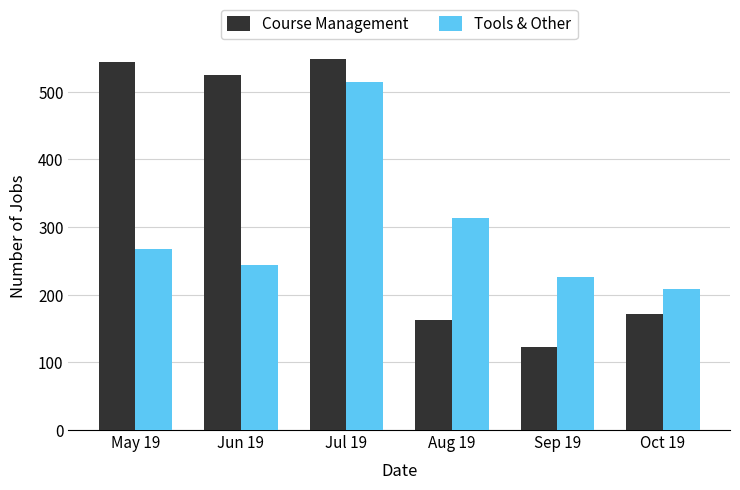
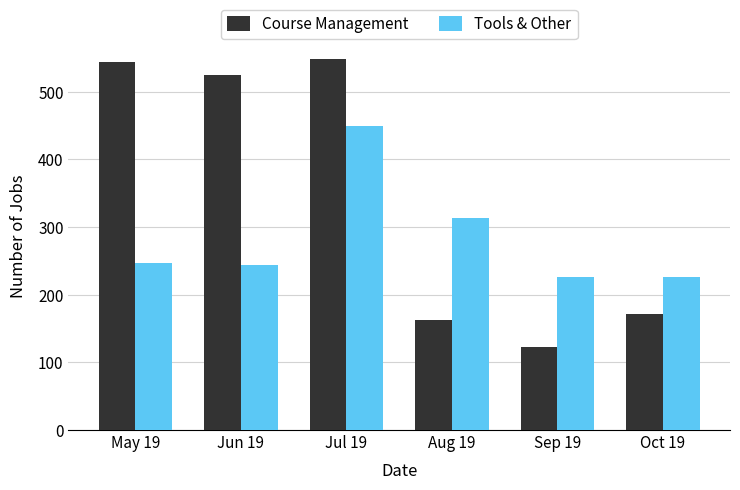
Tools & Other, May 19: 270 -> 250
Tools & Other, Jul 19: 520 -> 450
Tools & Other, Oct 19: 210 -> 230
